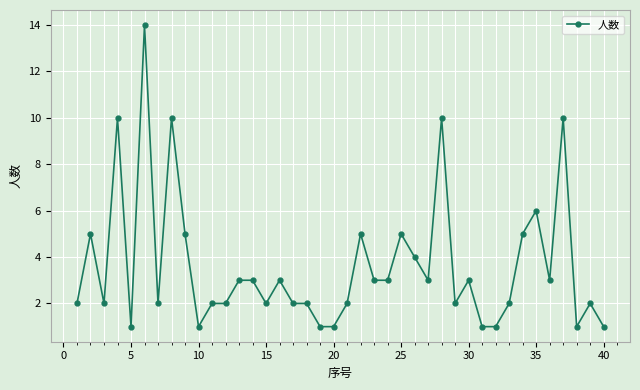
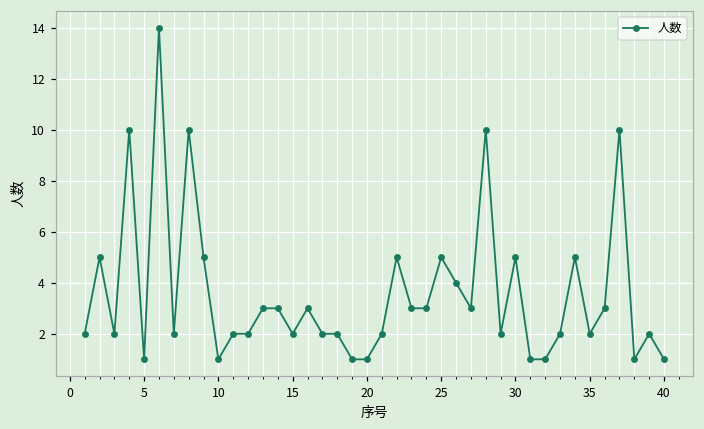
30: 3 -> 5
35: 6 -> 2
